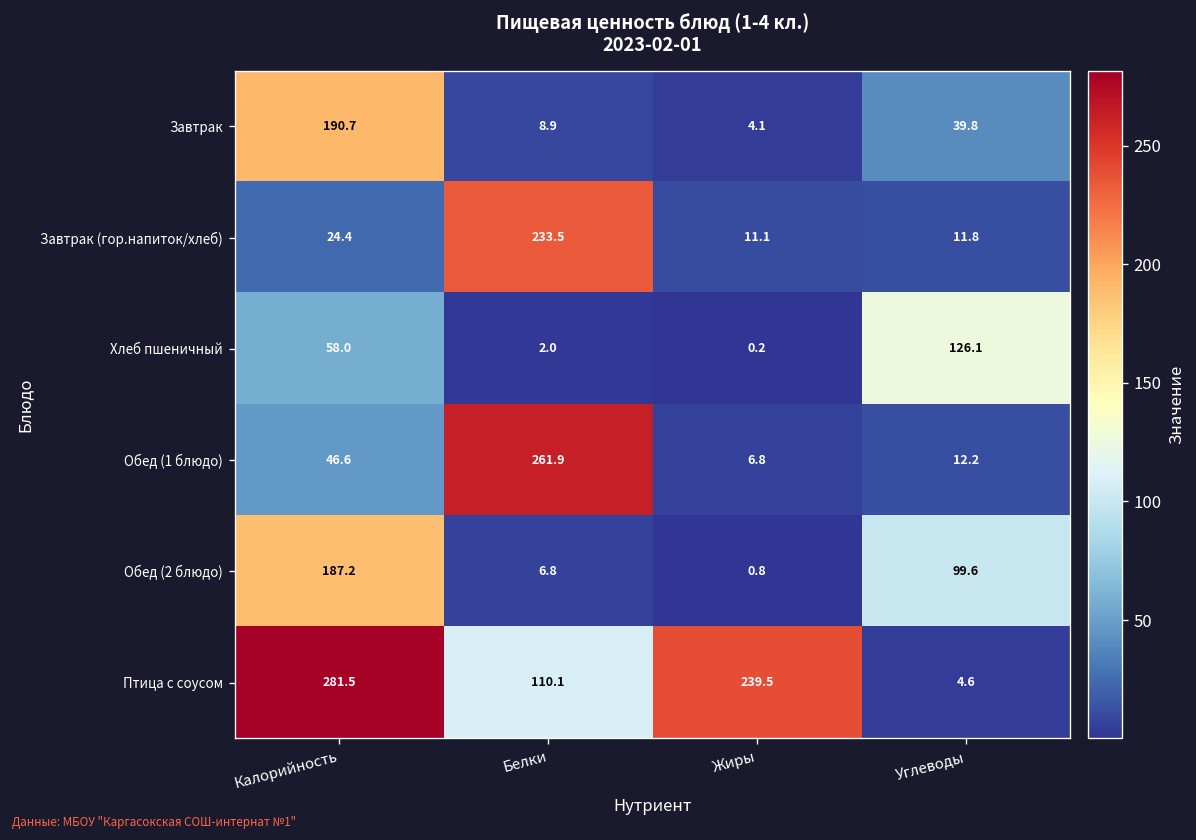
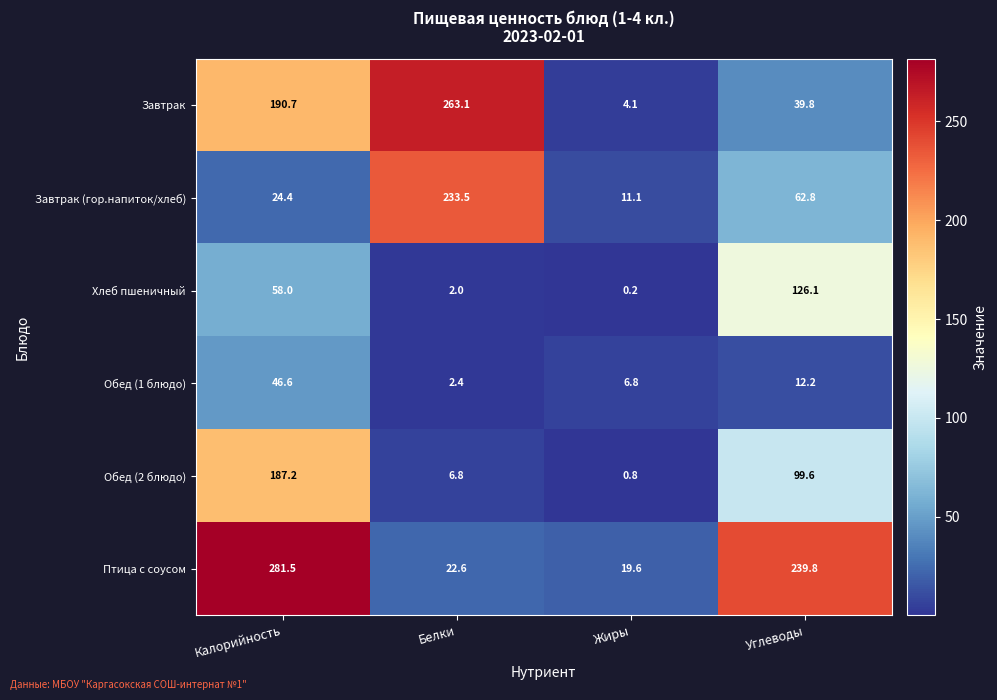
Завтрак, Белки: 8.9 -> 263.1
Завтрак (гор.напиток/хлеб), Углеводы: 11.8 -> 62.8
Обед (1 блюдо), Белки: 261.9 -> 2.4
Птица с соусом, Белки: 110.1 -> 22.6
Птица с соусом, Жиры: 239.5 -> 19.6
Птица с соусом, Углеводы: 4.6 -> 239.8
